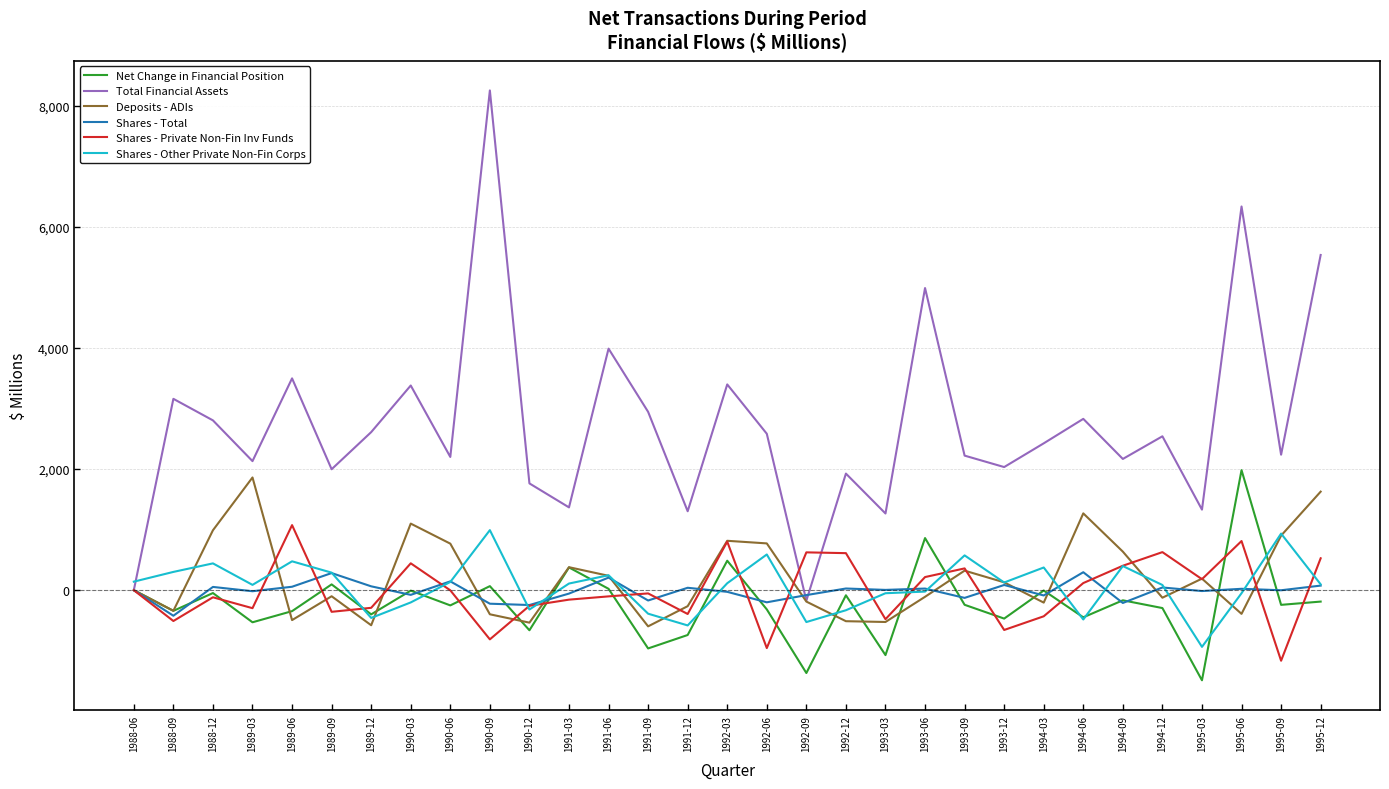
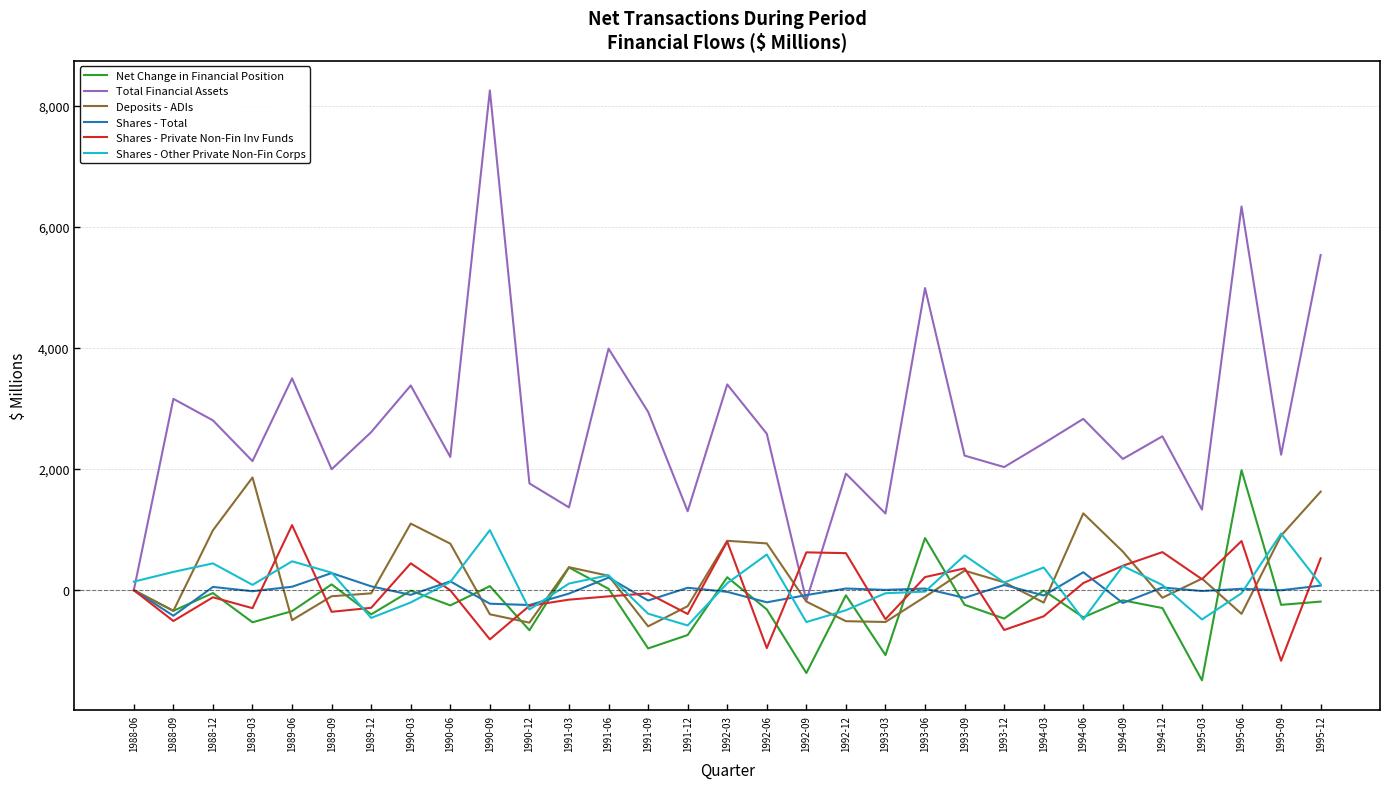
Deposits - ADIs, 1989-12: -600 -> -100
Net Change in Financial Position, 1992-03: 500 -> 200
Shares - Other Private Non-Fin Corps, 1995-03: -900 -> -500
